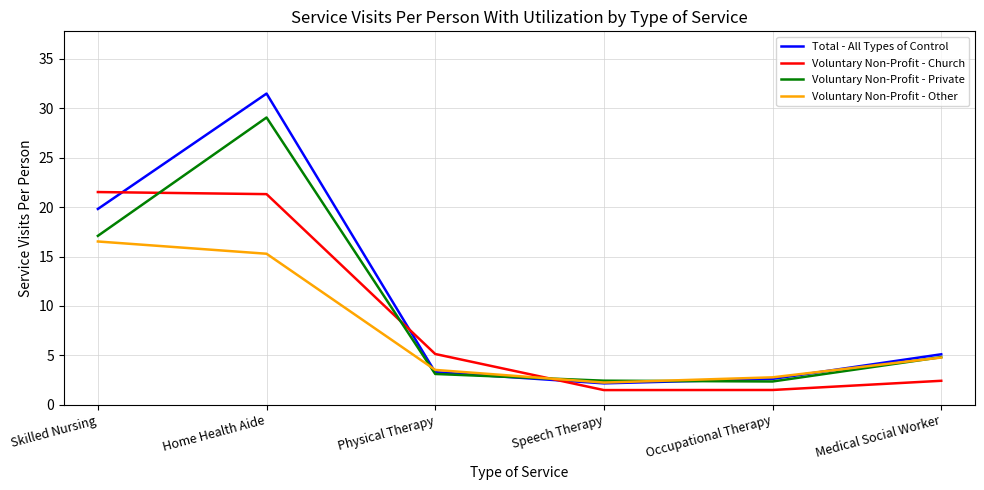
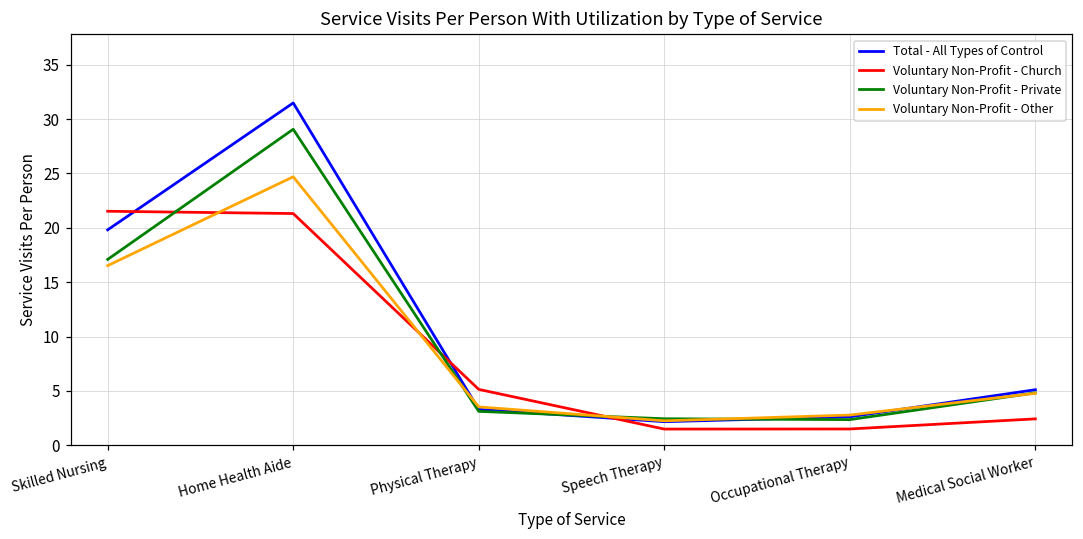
Voluntary Non-Profit - Other, Home Health Aide: 15 -> 25
